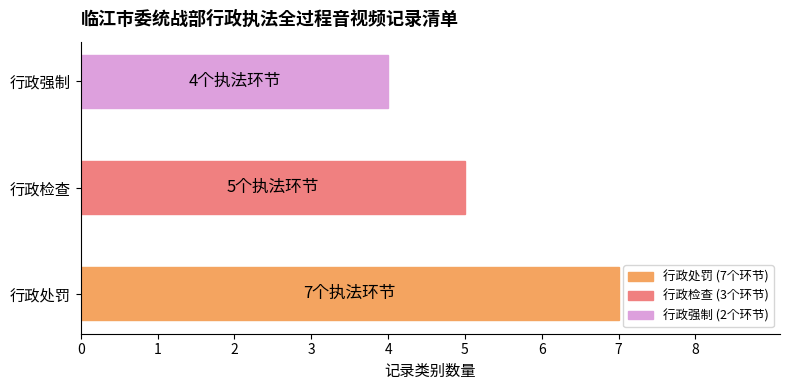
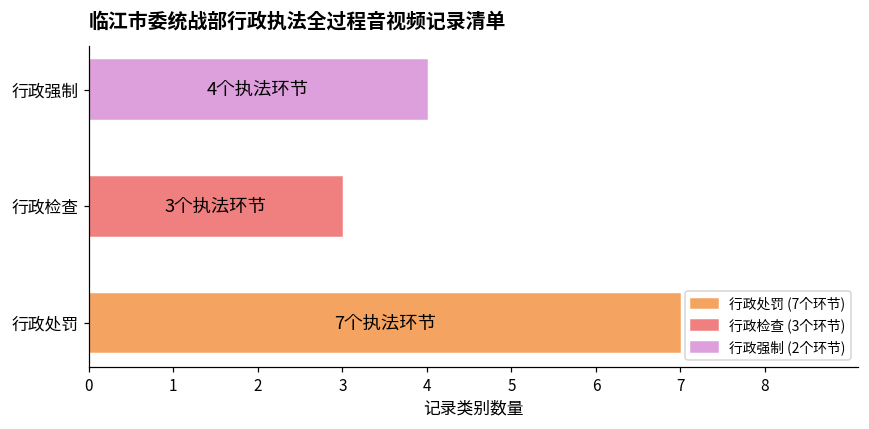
行政检查: 5 -> 3
